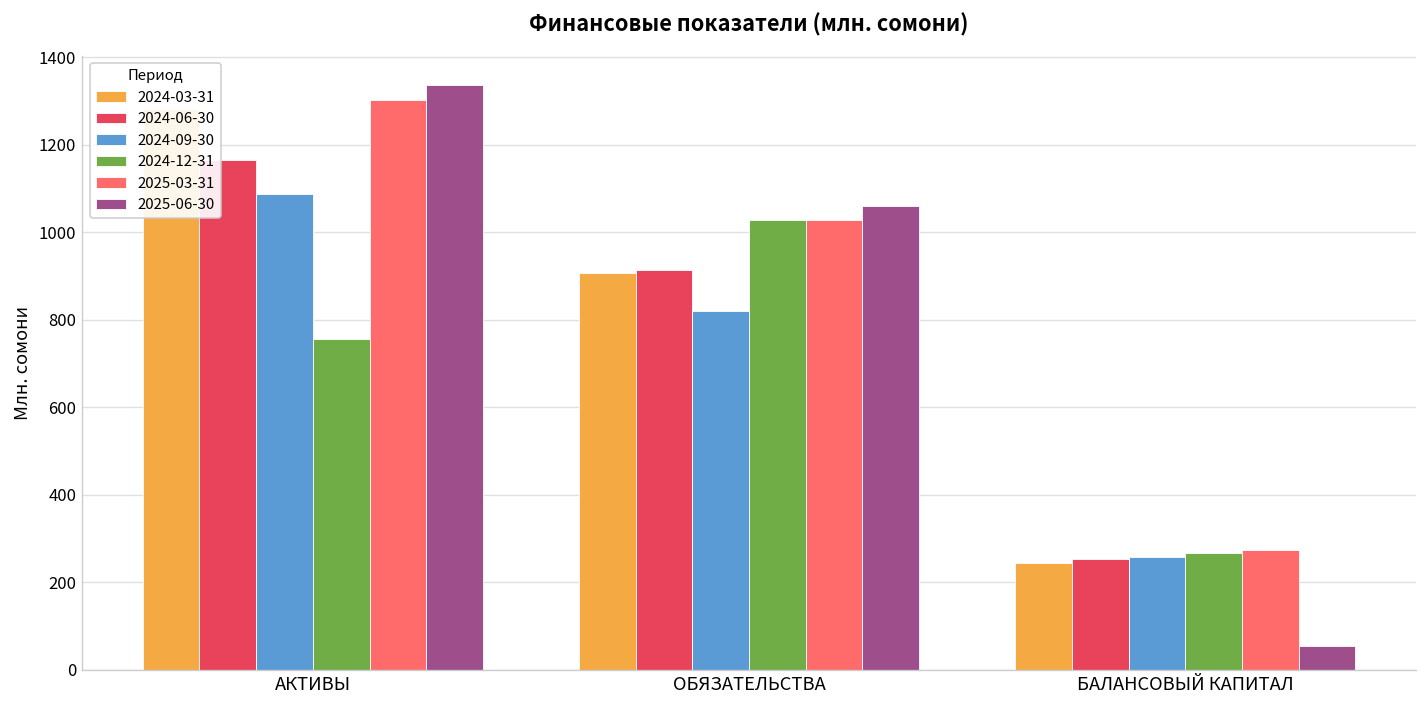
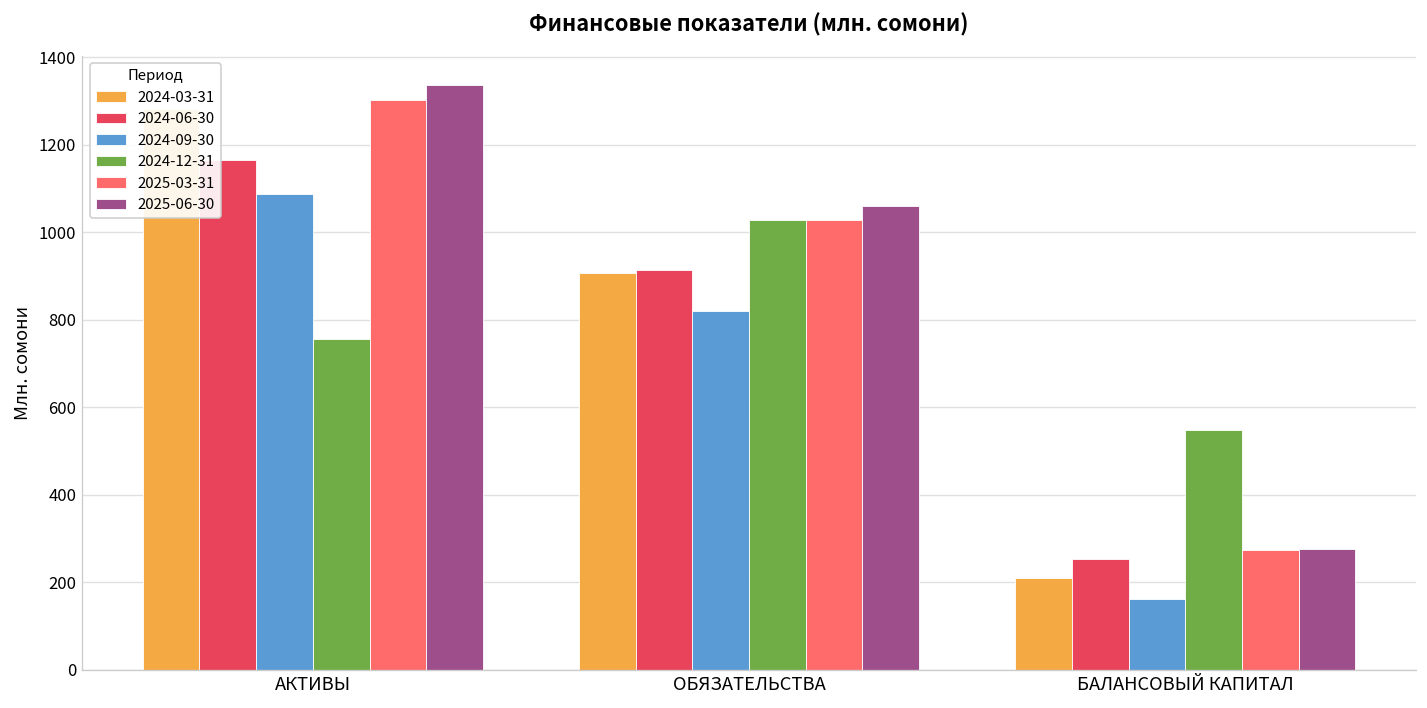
2024-03-31, БАЛАНСОВЫЙ КАПИТАЛ: 250 -> 210
2024-09-30, БАЛАНСОВЫЙ КАПИТАЛ: 260 -> 160
2024-12-31, БАЛАНСОВЫЙ КАПИТАЛ: 270 -> 550
2025-06-30, БАЛАНСОВЫЙ КАПИТАЛ: 50 -> 280
